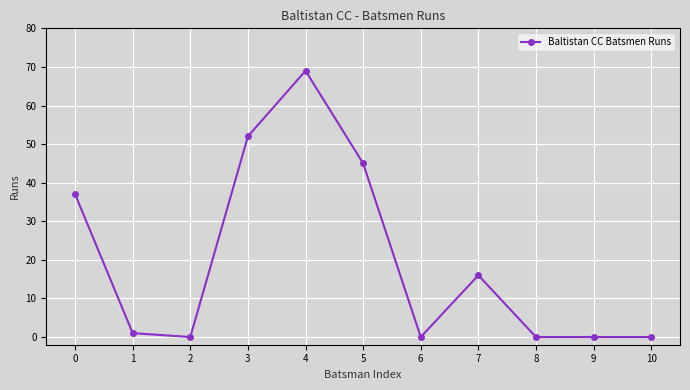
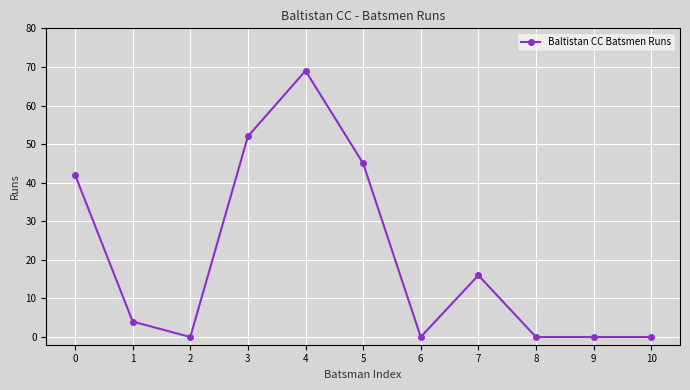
0: 37 -> 42
1: 1 -> 4
